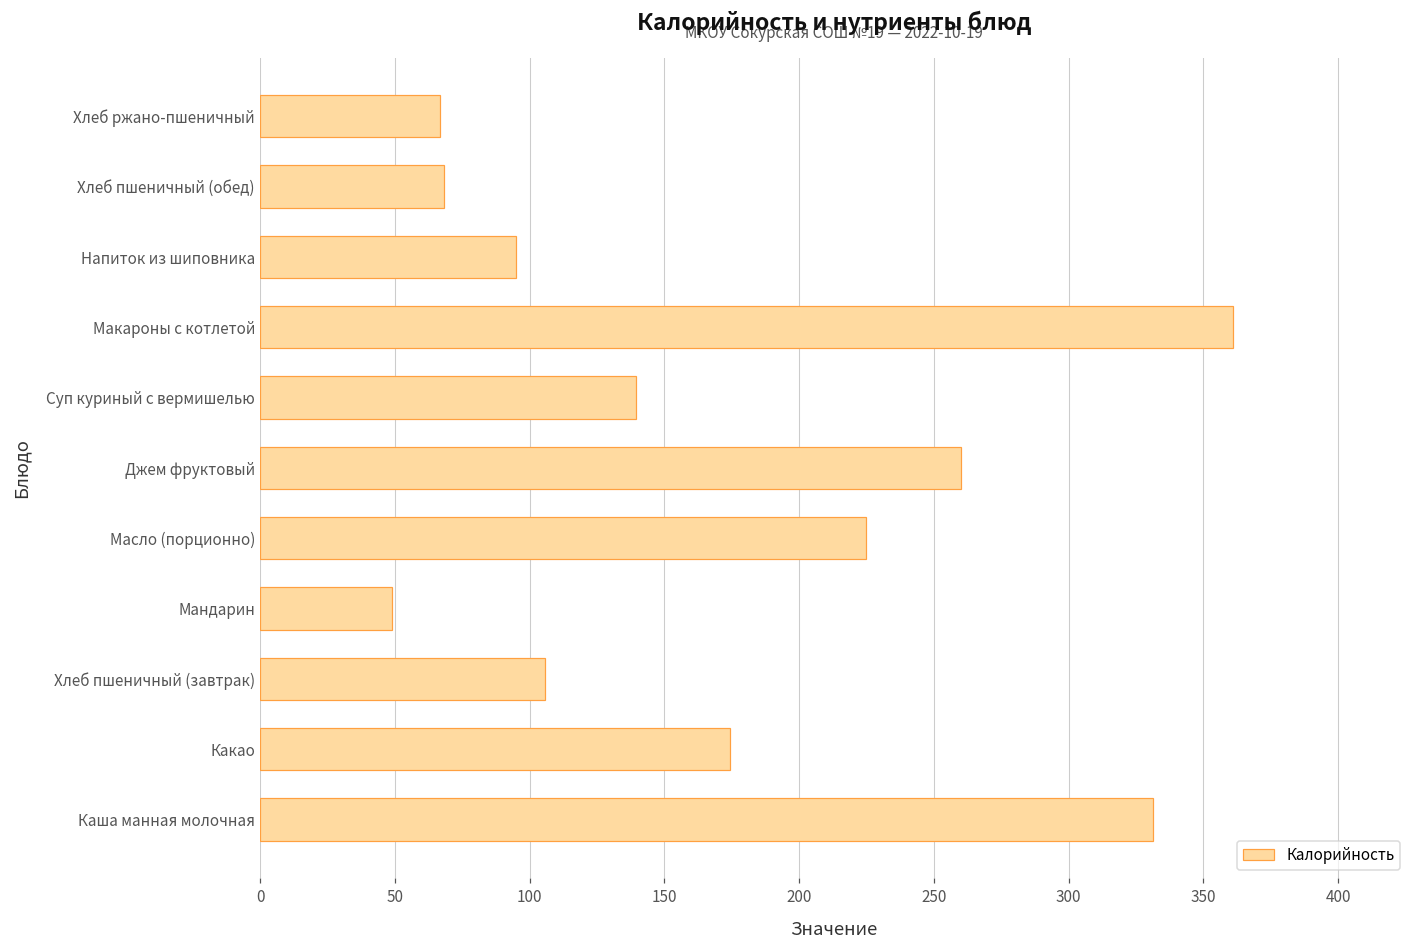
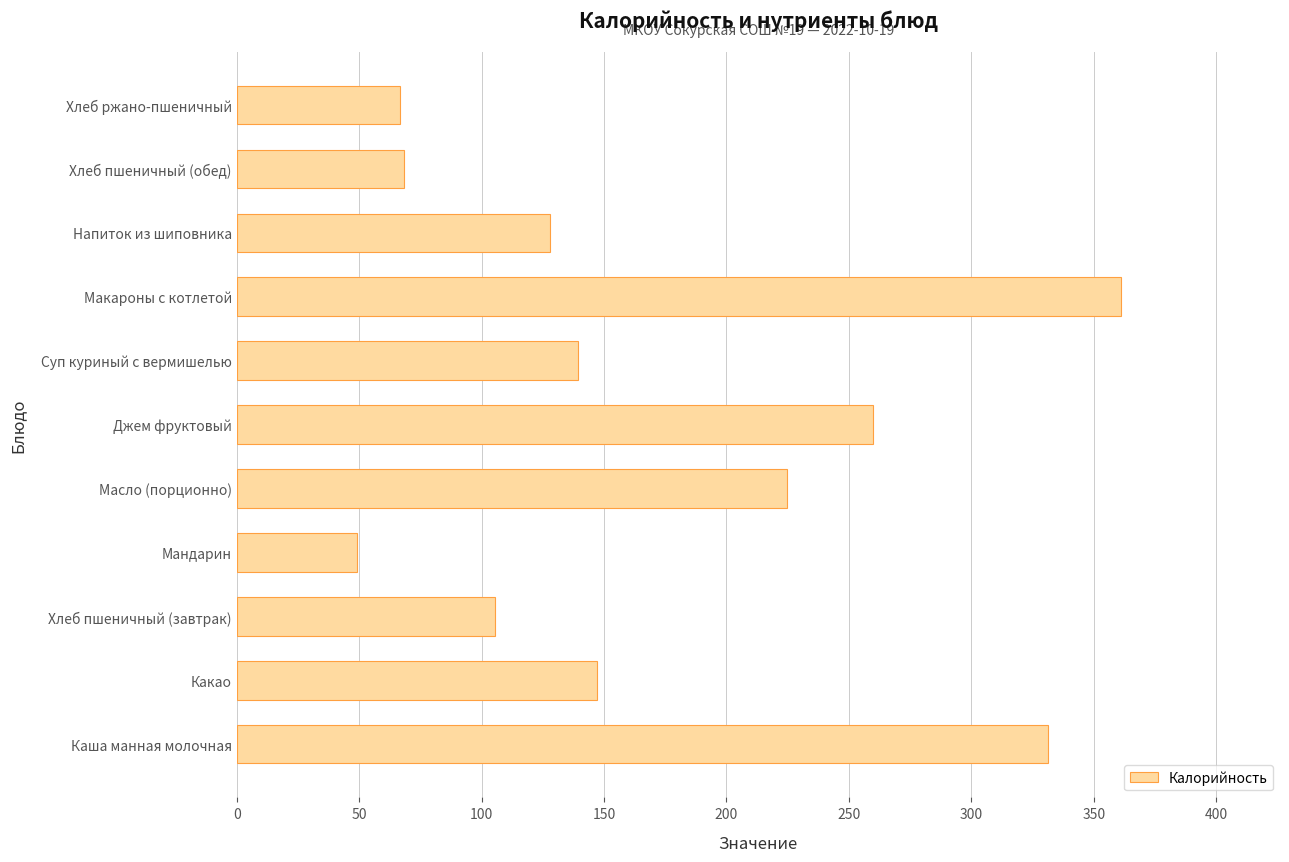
Напиток из шиповника: 95 -> 128
Какао: 174 -> 147
